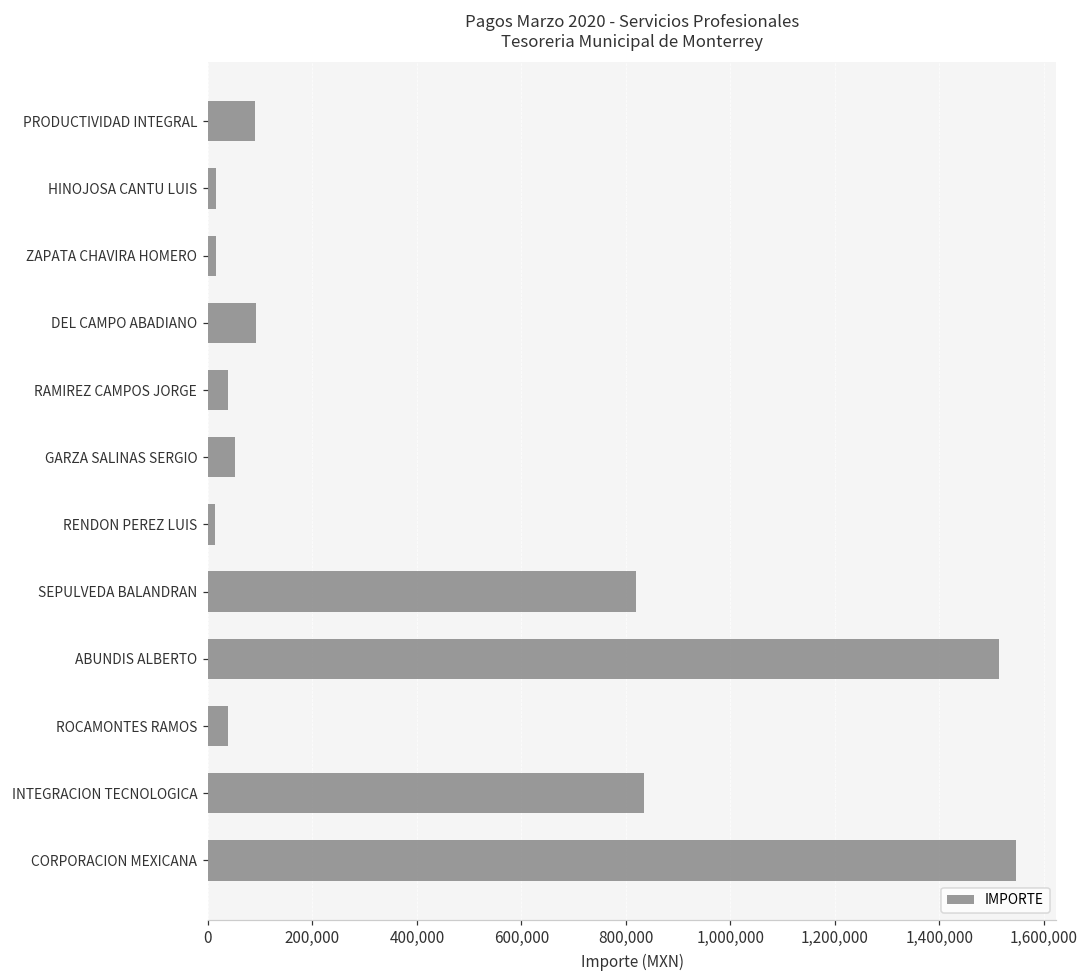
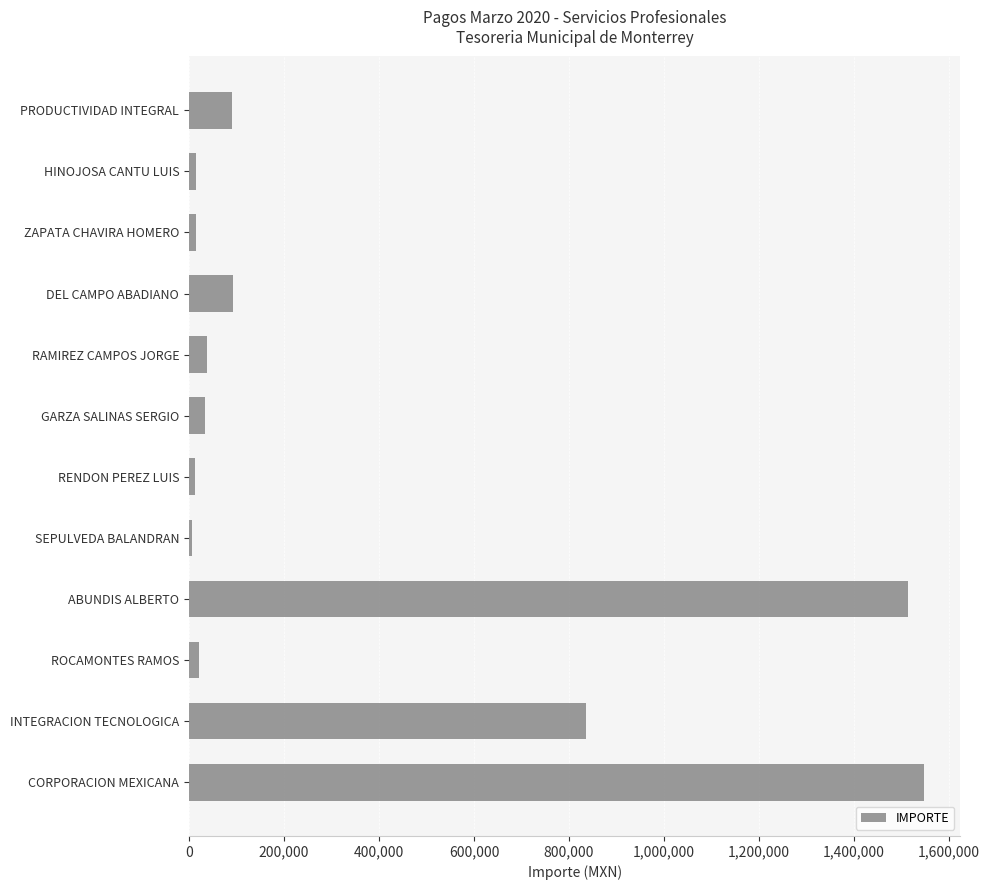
GARZA SALINAS SERGIO: 50,000 -> 30,000
SEPULVEDA BALANDRAN: 820,000 -> 10,000
ROCAMONTES RAMOS: 40,000 -> 20,000
